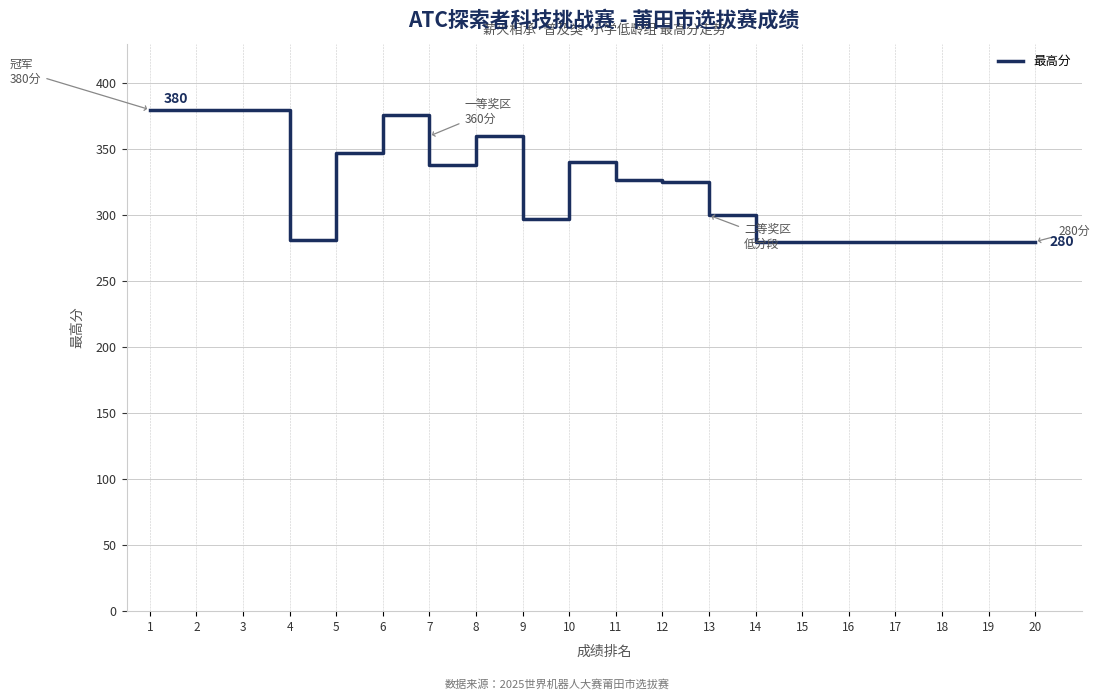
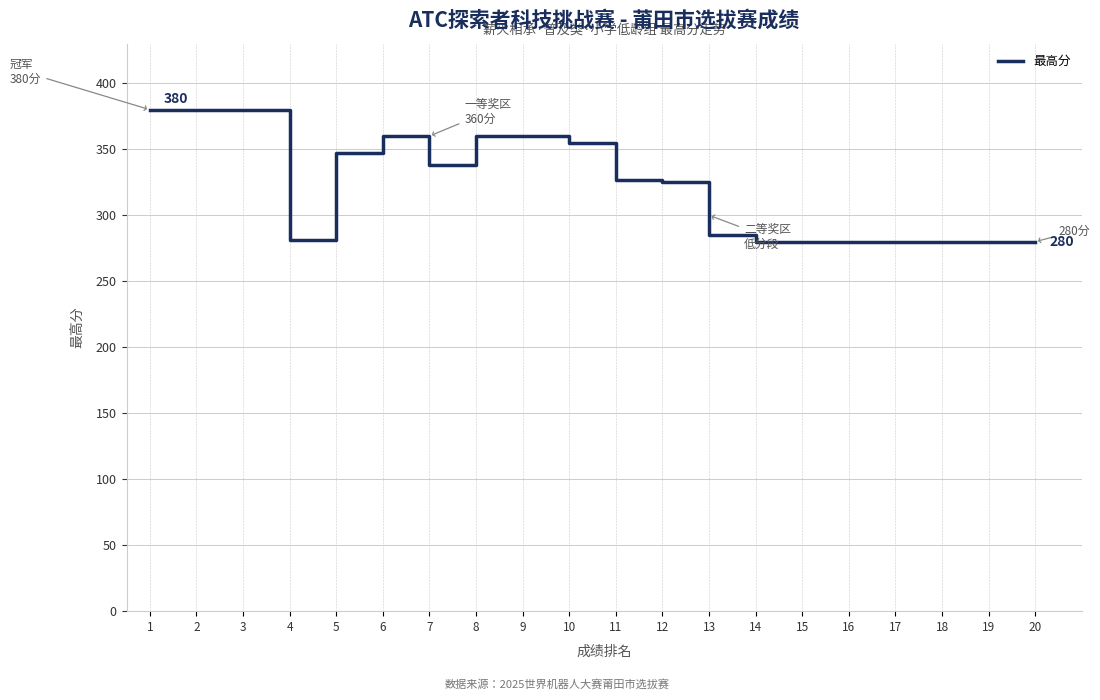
6: 376 -> 360
9: 297 -> 360
10: 340 -> 355
13: 300 -> 285
